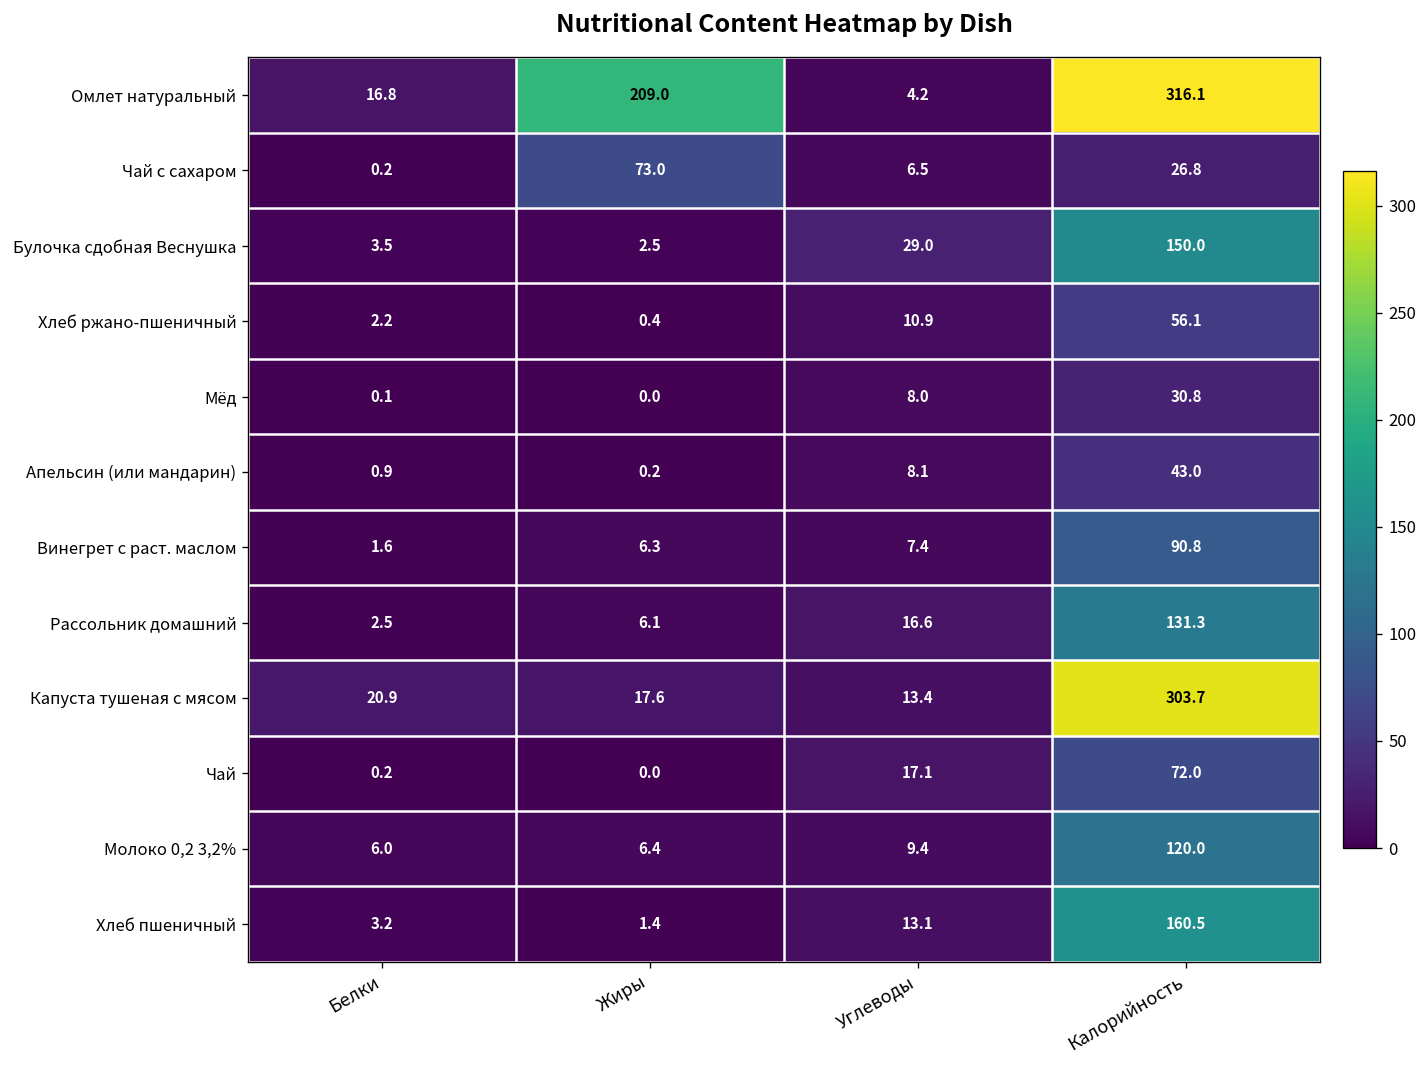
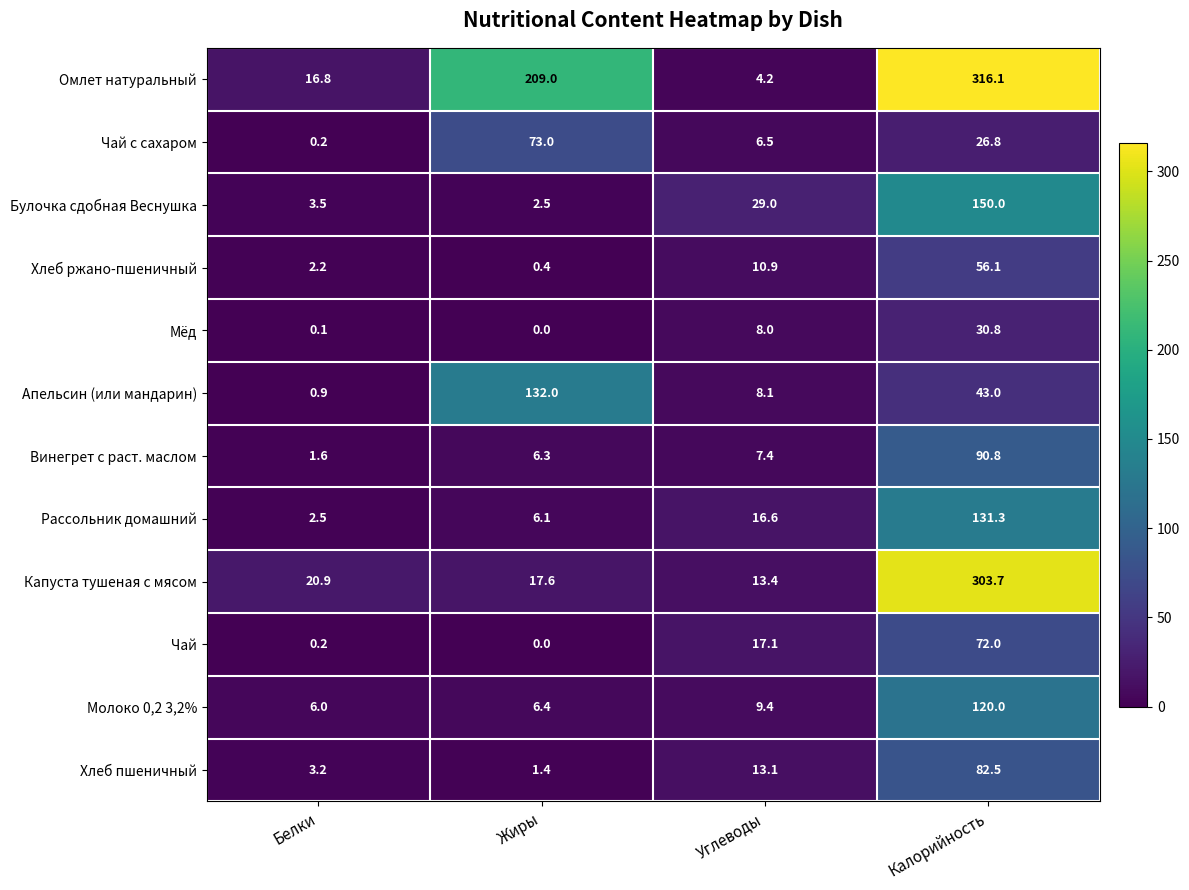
Апельсин (или мандарин), Жиры: 0.2 -> 132.0
Хлеб пшеничный, Калорийность: 160.5 -> 82.5
